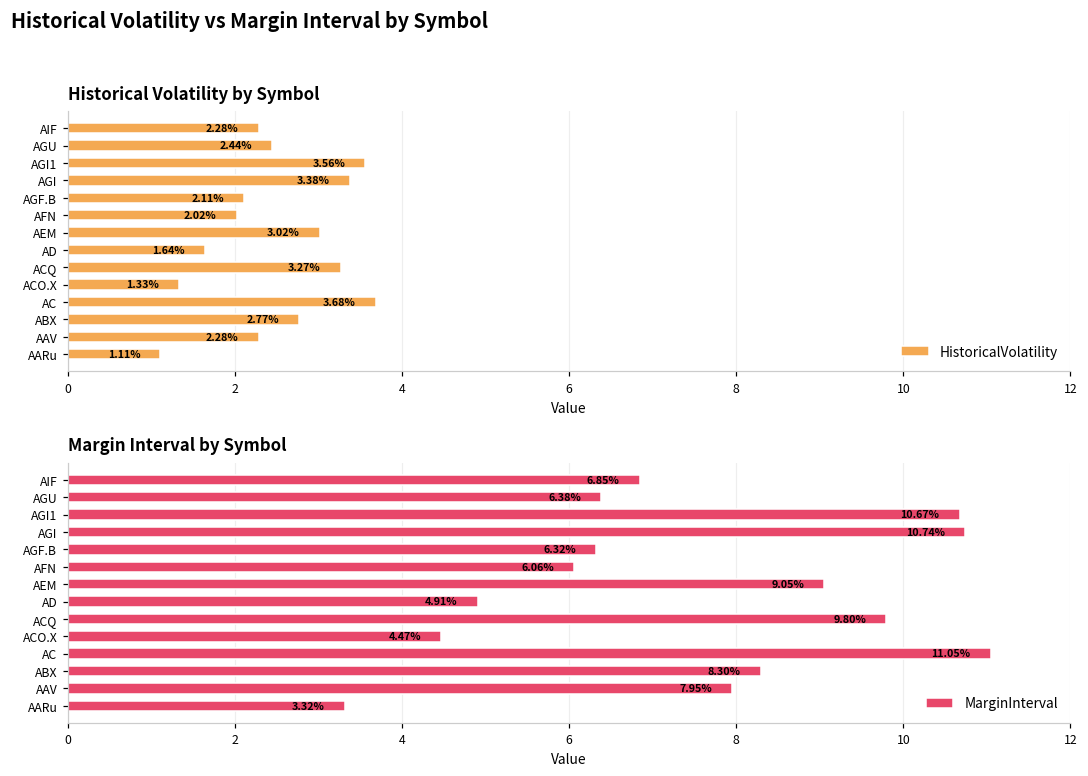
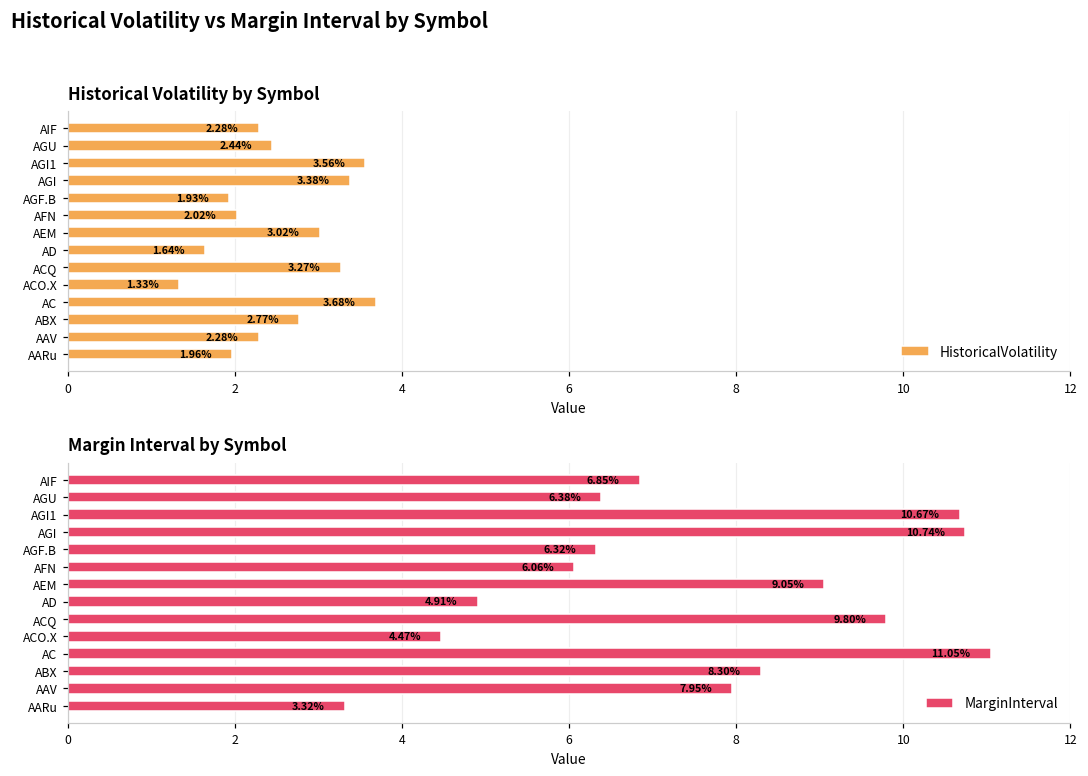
Historical Volatility by Symbol, AGF.B: 2.11% -> 1.93%
Historical Volatility by Symbol, AARu: 1.11% -> 1.96%
